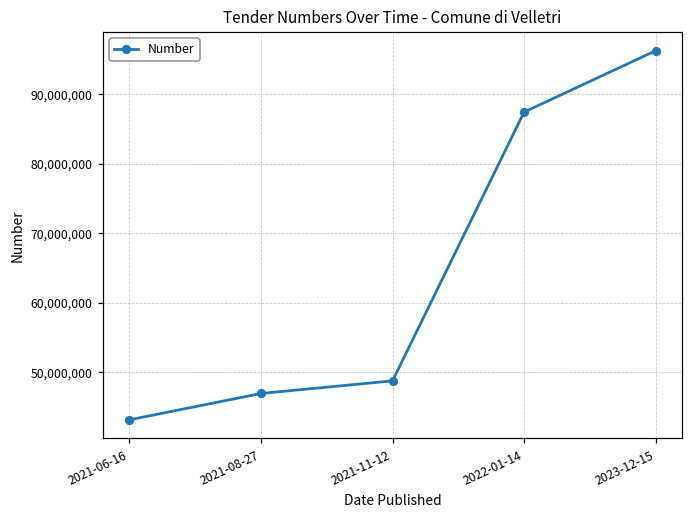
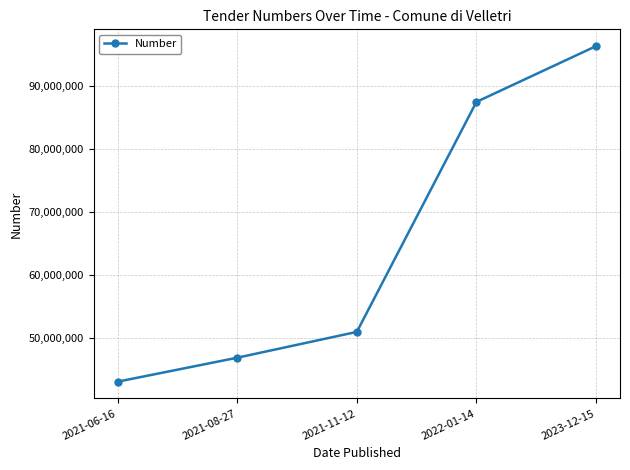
2021-11-12: 49,000,000 -> 51,000,000
